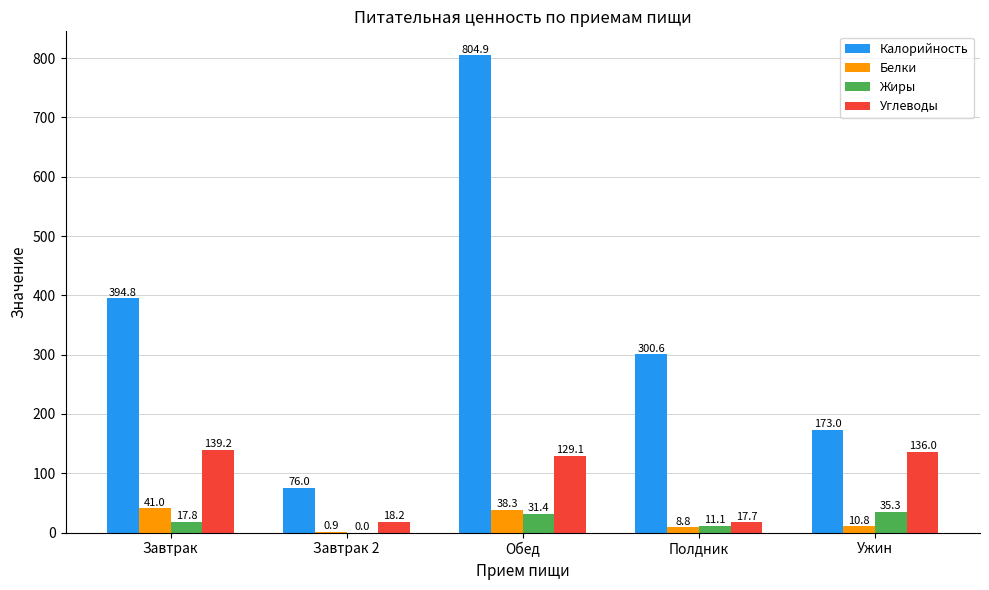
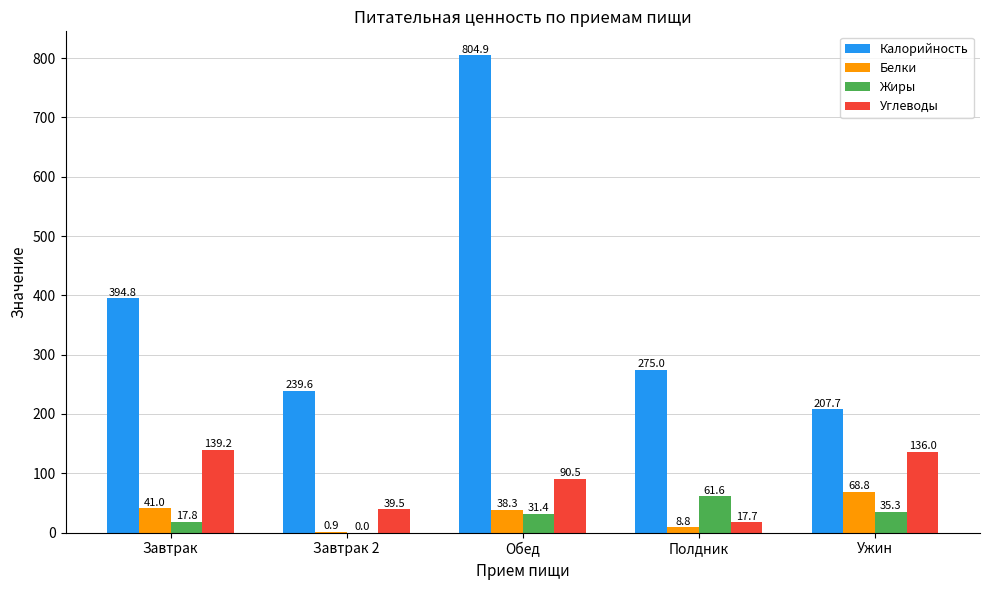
Калорийность, Завтрак 2: 76.0 -> 239.6
Углеводы, Завтрак 2: 18.2 -> 39.5
Углеводы, Обед: 129.1 -> 90.5
Калорийность, Полдник: 300.6 -> 275.0
Жиры, Полдник: 11.1 -> 61.6
Калорийность, Ужин: 173.0 -> 207.7
Белки, Ужин: 10.8 -> 68.8
